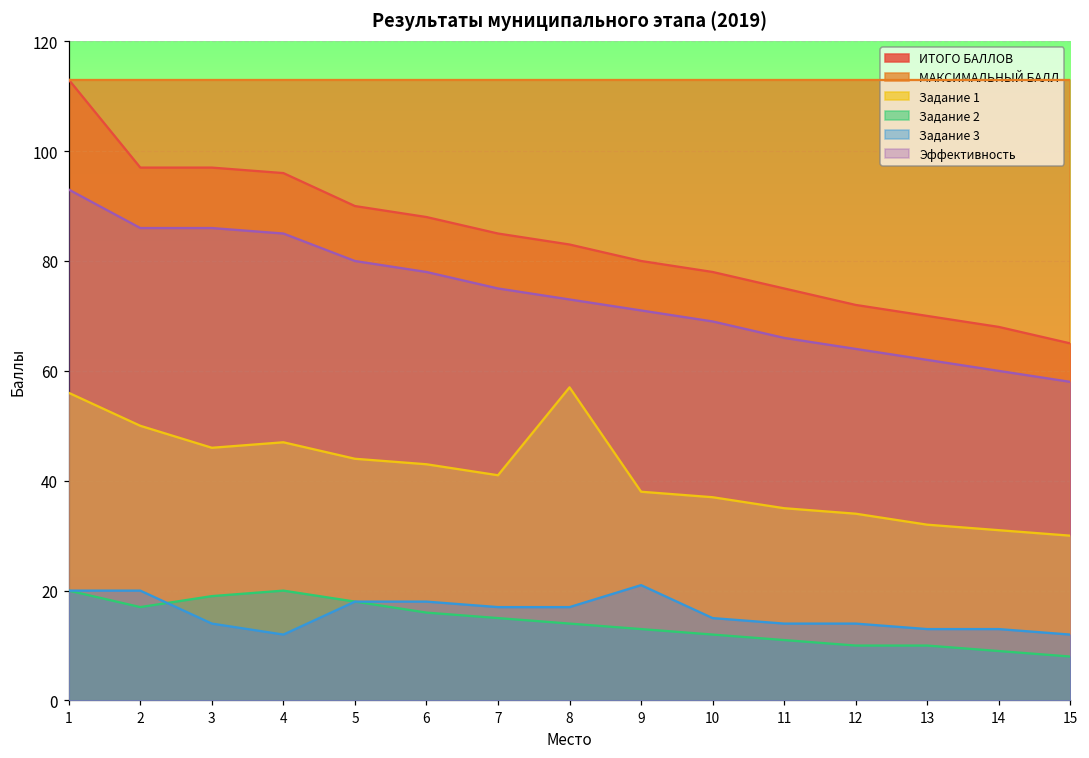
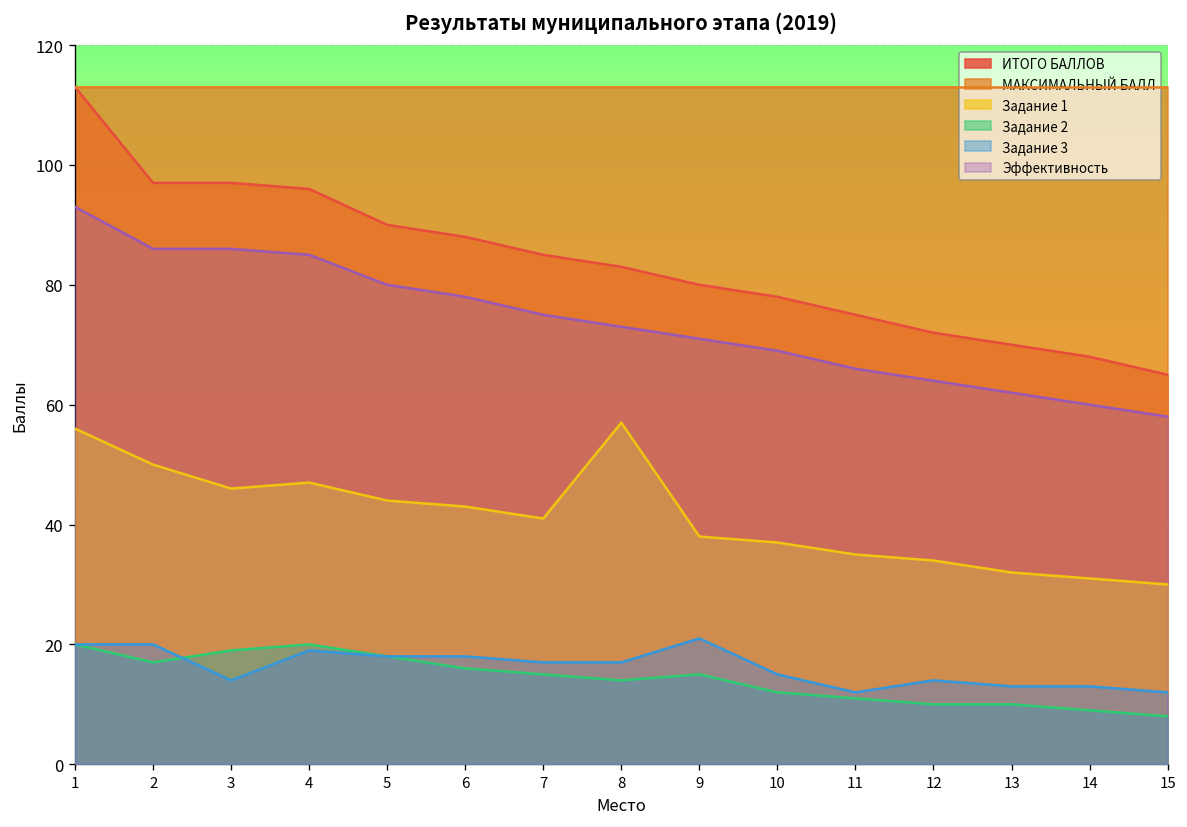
Задание 3, 4: 12 -> 19
Задание 2, 9: 13 -> 15
Задание 3, 11: 14 -> 12
